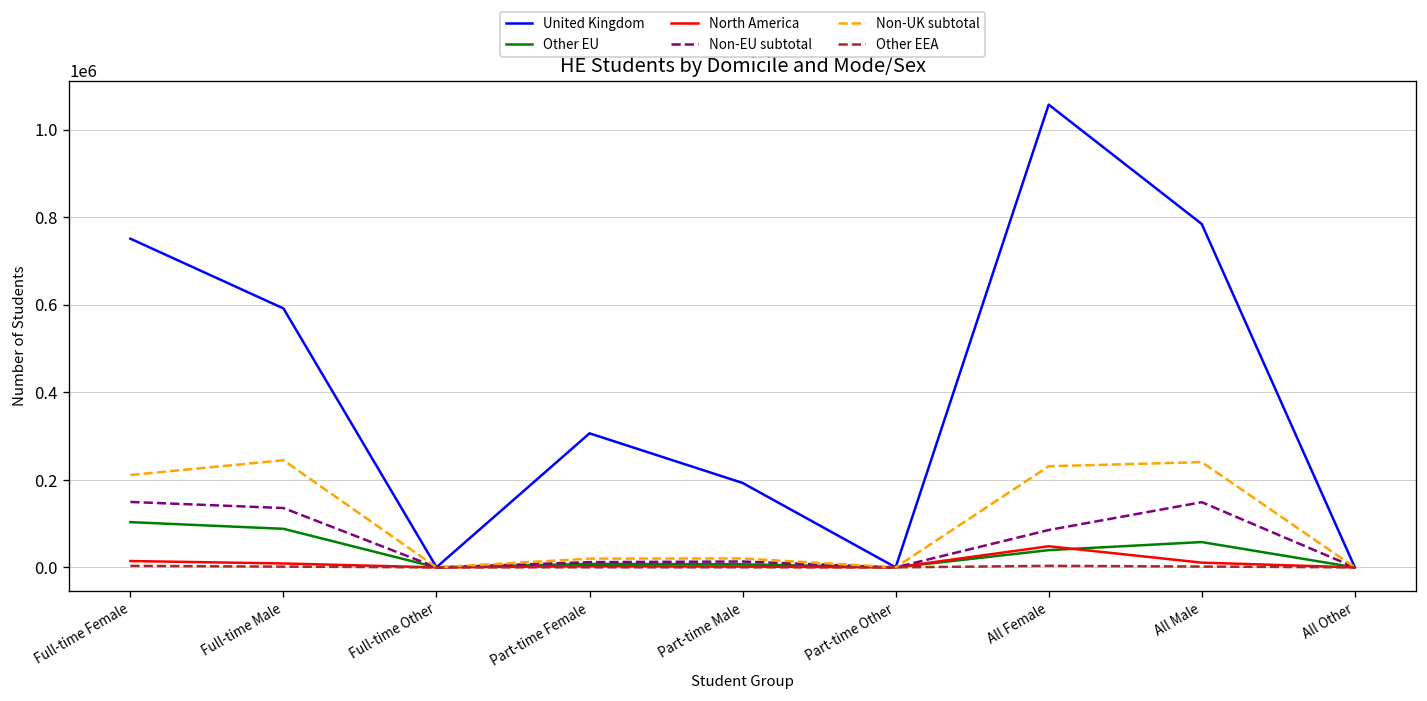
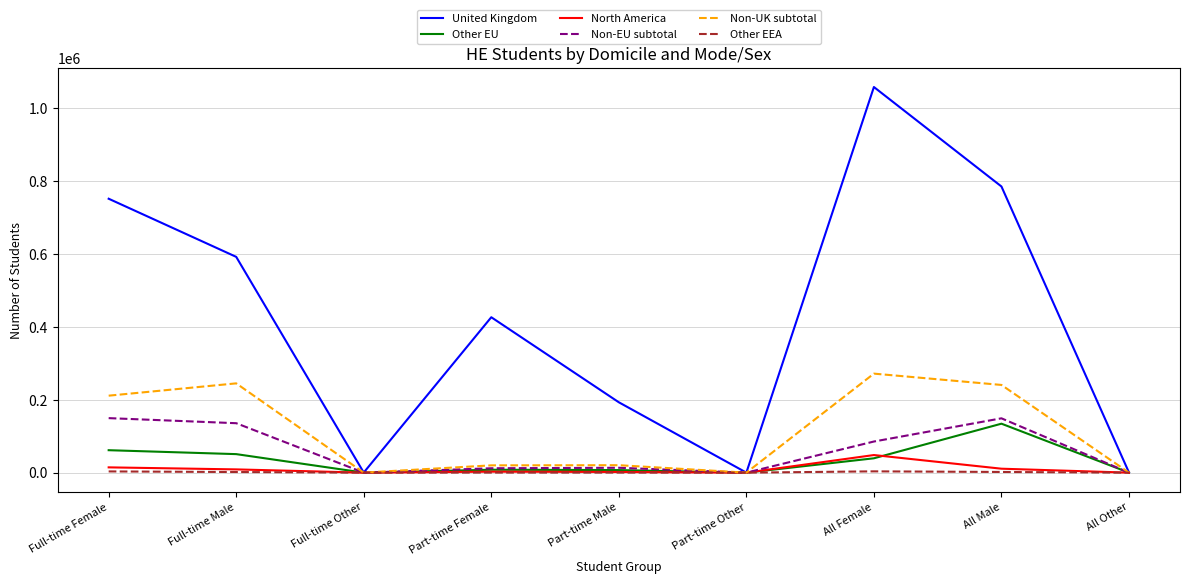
Other EU, Full-time Female: 100000 -> 60000
Other EU, Full-time Male: 90000 -> 50000
United Kingdom, Part-time Female: 310000 -> 430000
Non-UK subtotal, All Female: 230000 -> 270000
Other EU, All Male: 60000 -> 130000
